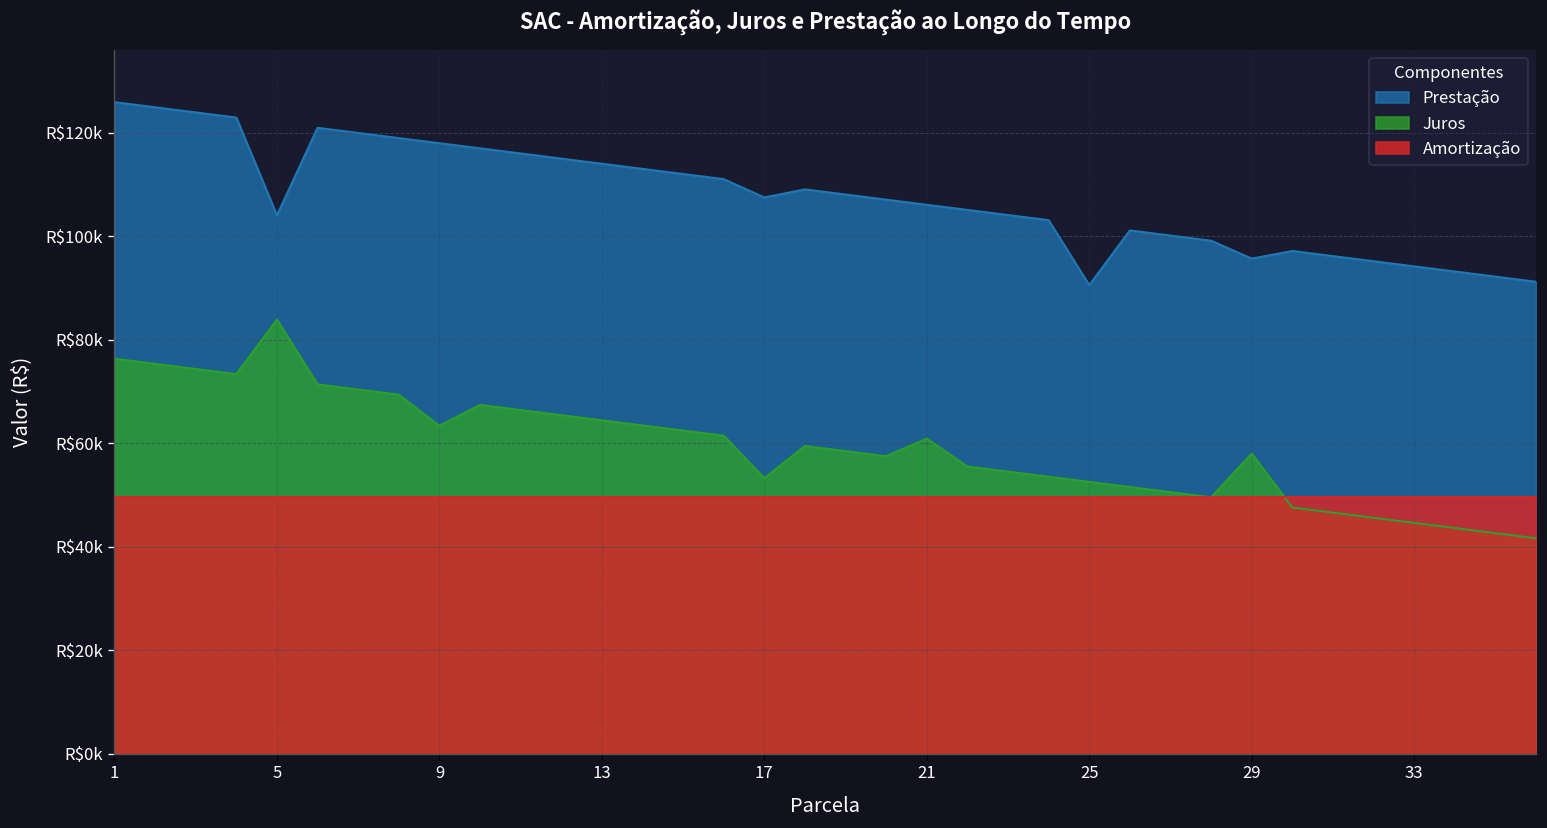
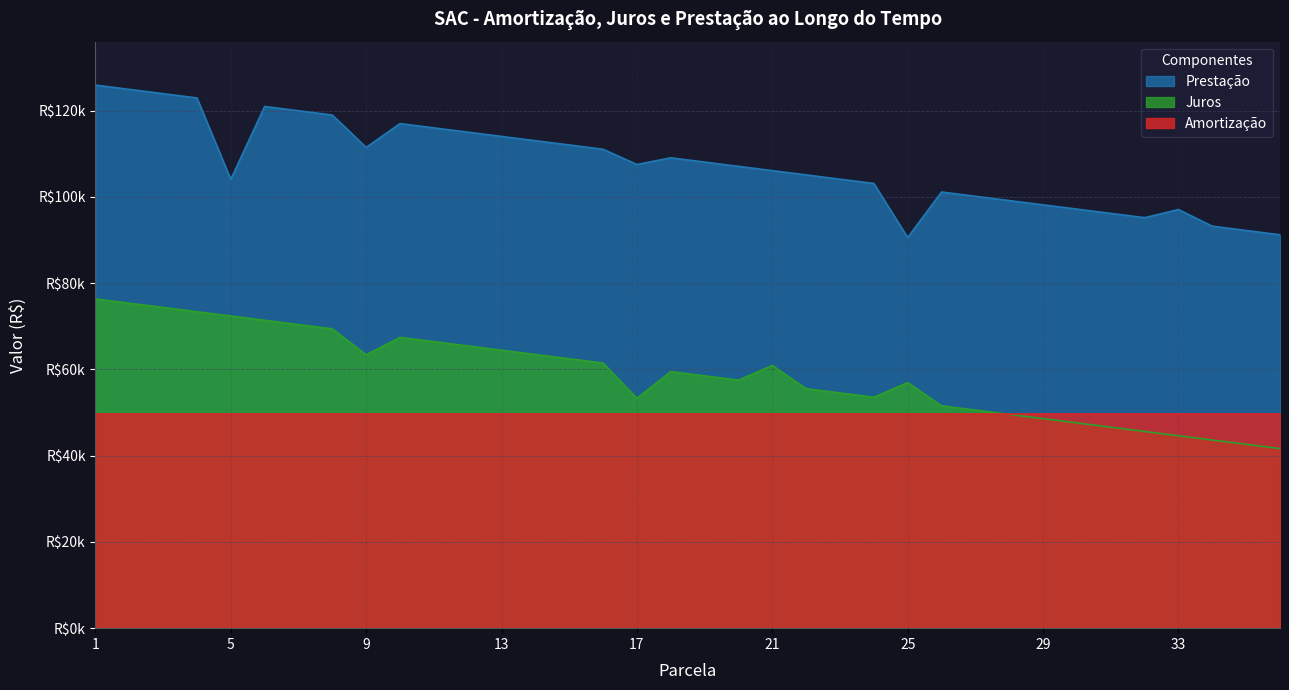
Juros, 5: R$84000 -> R$72000
Prestação, 9: R$118000 -> R$111000
Juros, 25: R$53000 -> R$57000
Prestação, 29: R$96000 -> R$98000
Juros, 29: R$58000 -> R$49000
Prestação, 33: R$94000 -> R$97000
